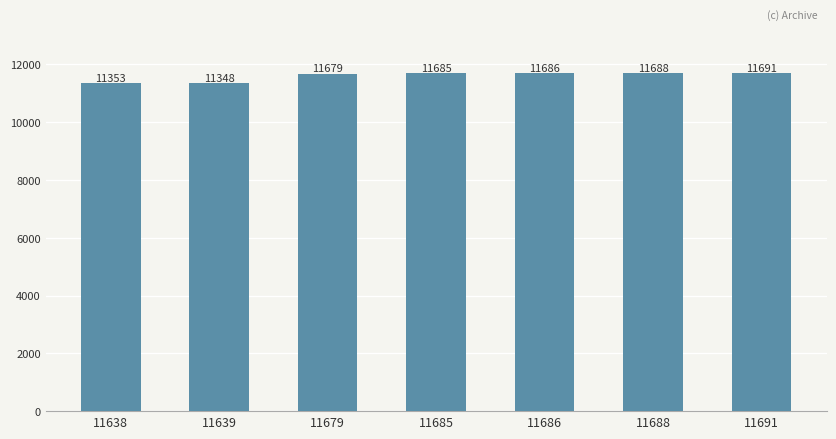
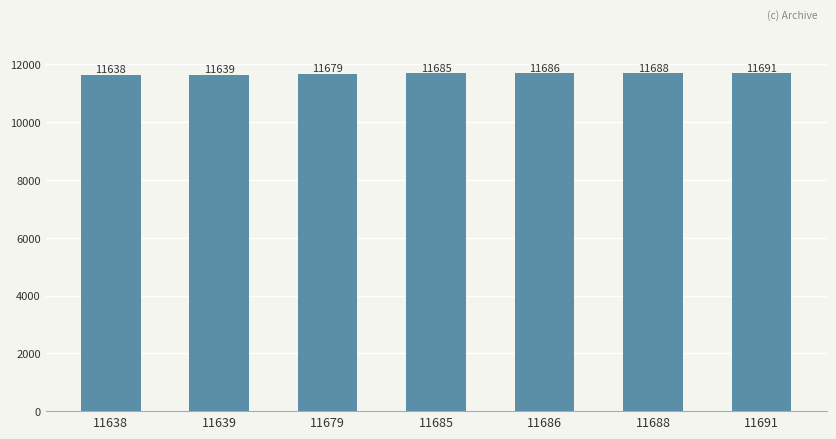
11638: 11353 -> 11638
11639: 11348 -> 11639
